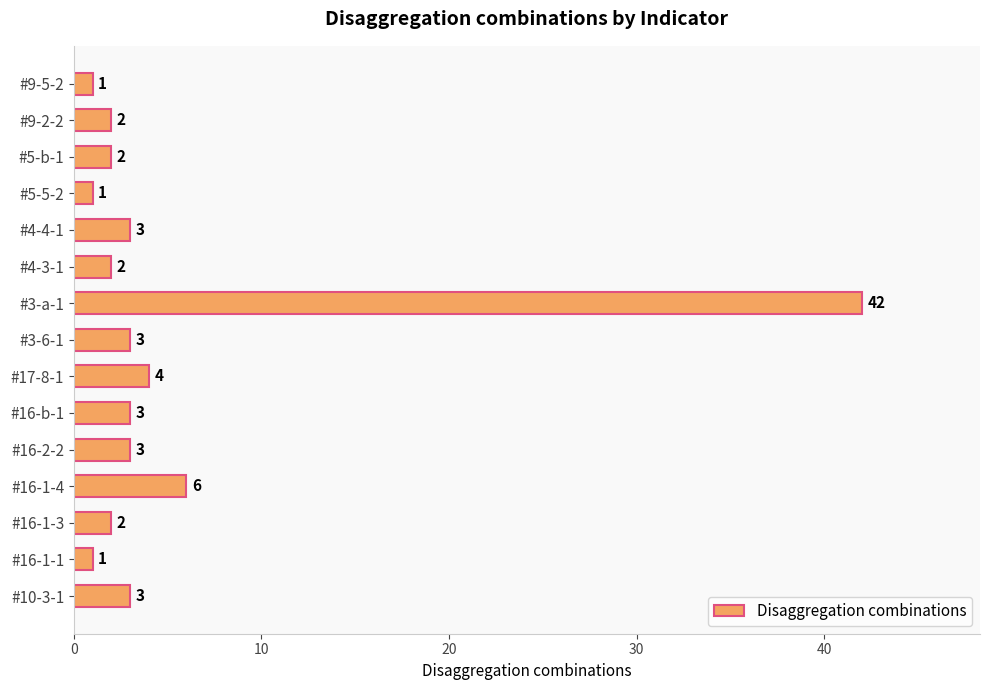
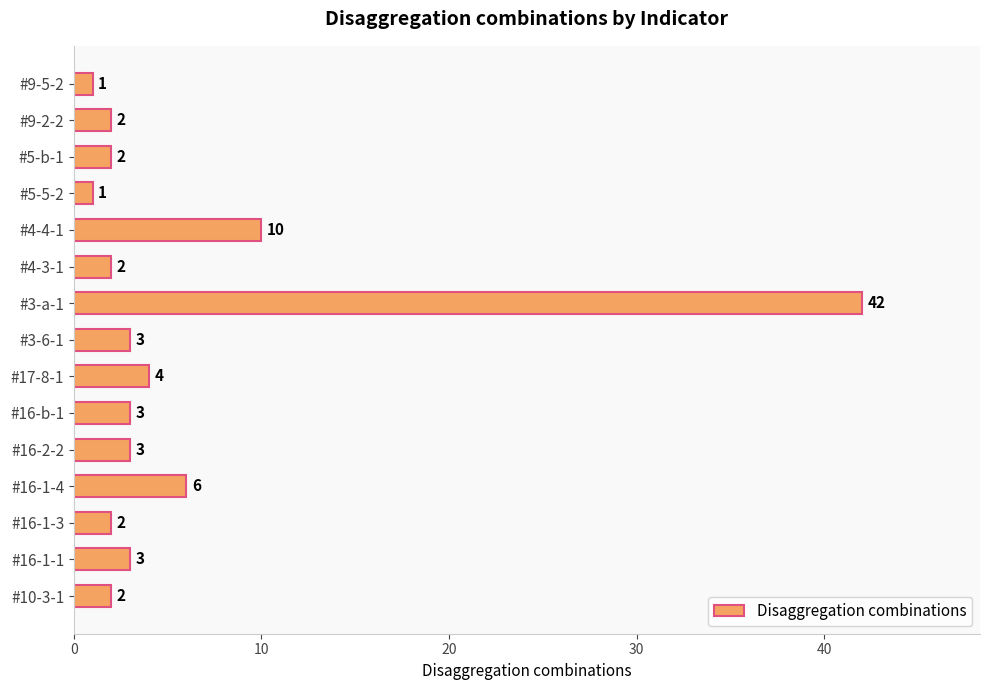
#4-4-1: 3 -> 10
#16-1-1: 1 -> 3
#10-3-1: 3 -> 2
